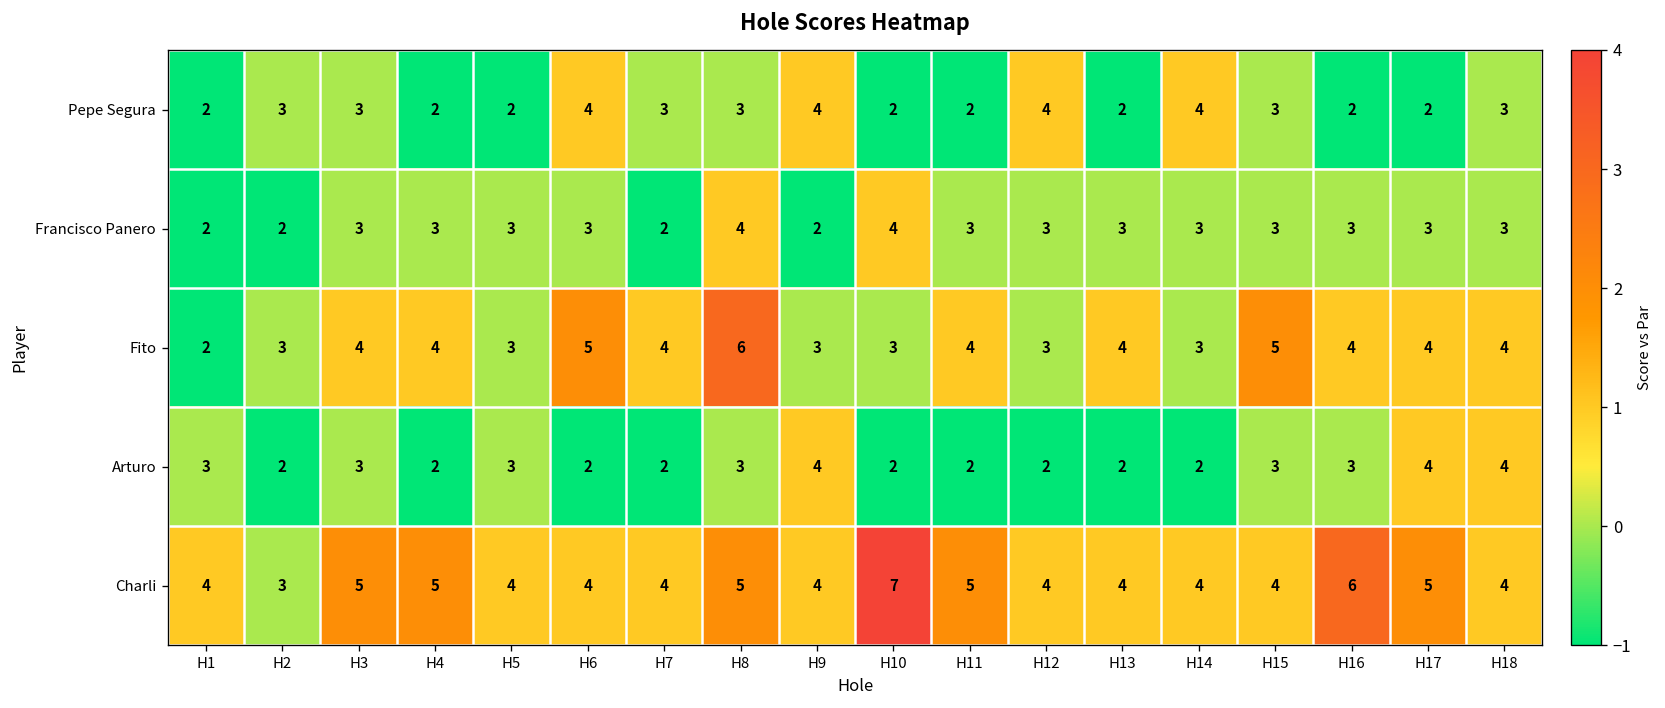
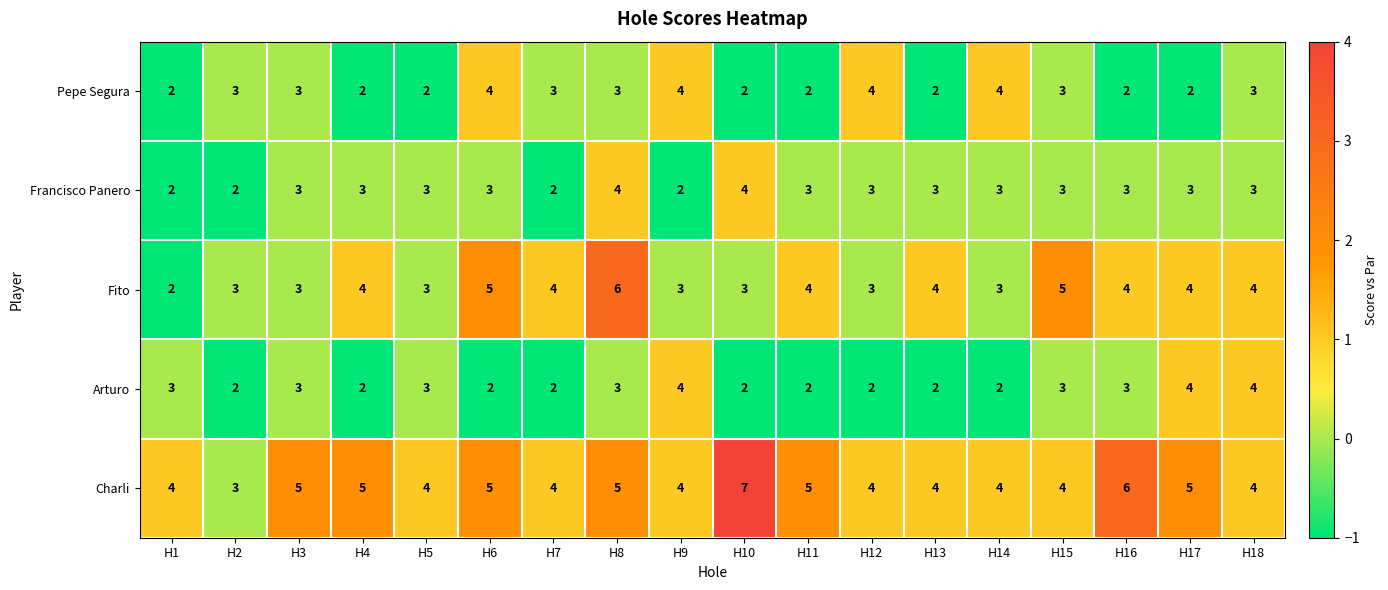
Fito, H3: 4 -> 3
Charli, H6: 4 -> 5
